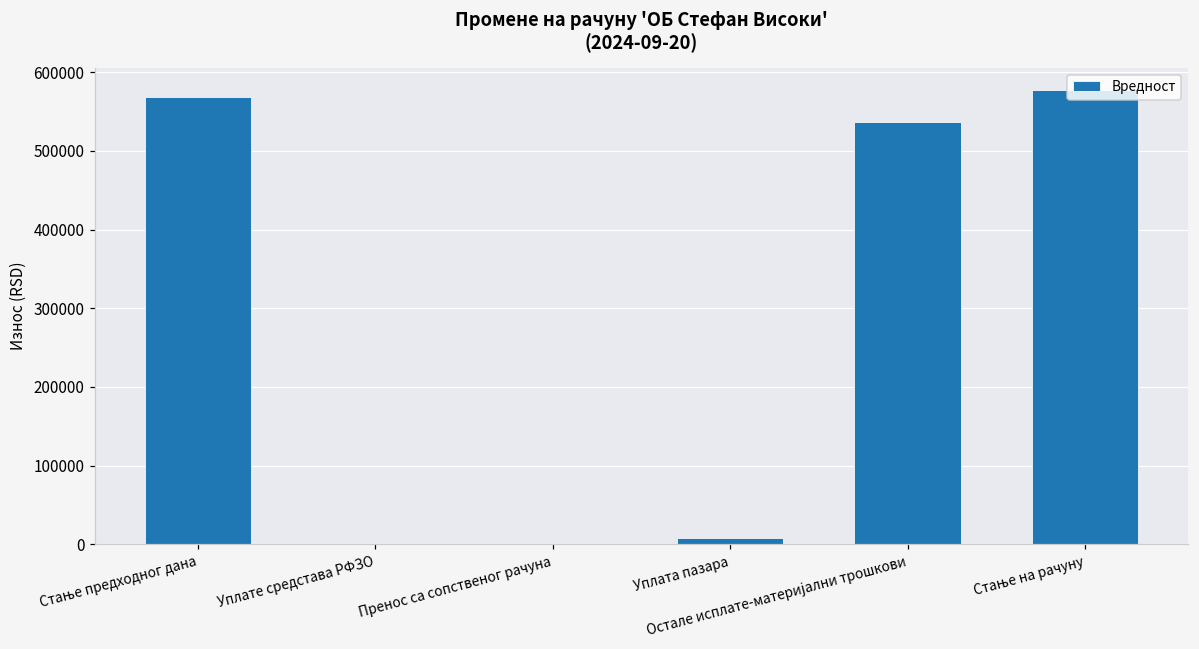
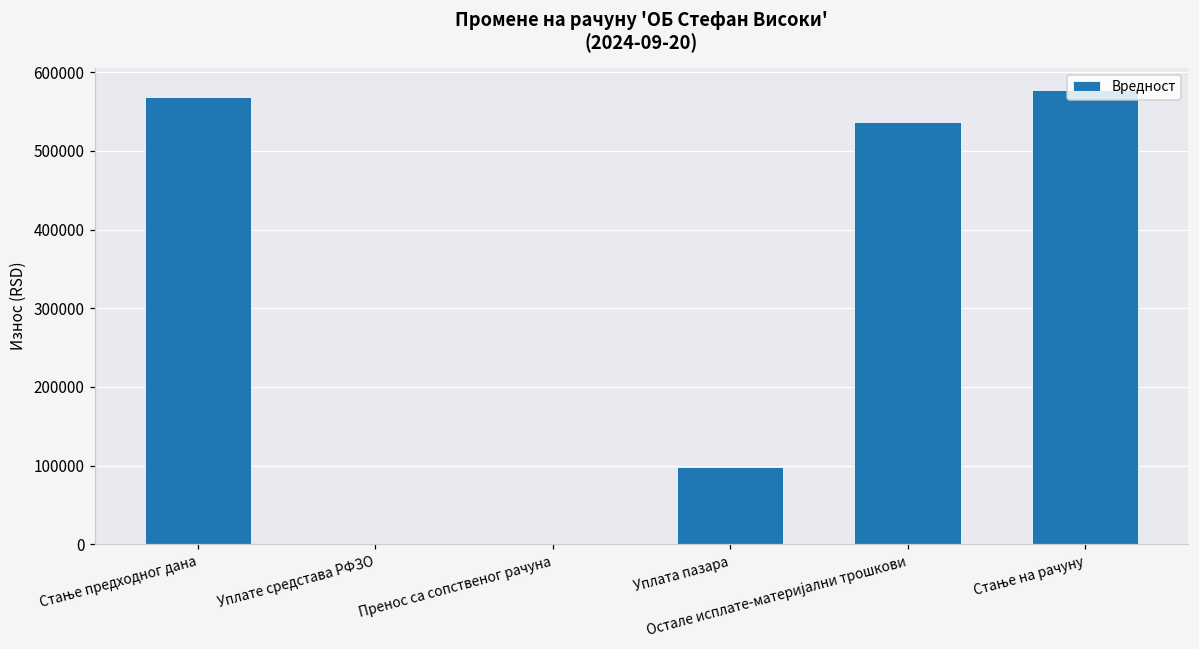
Уплата пазара: 10000 -> 100000
